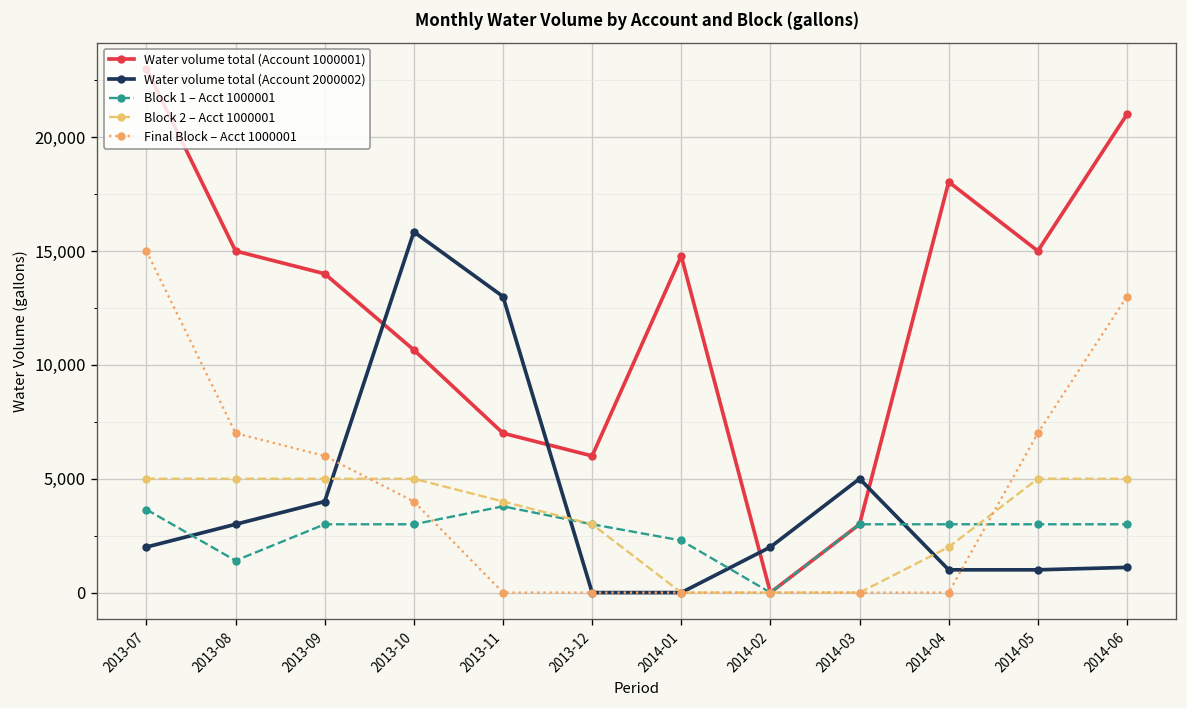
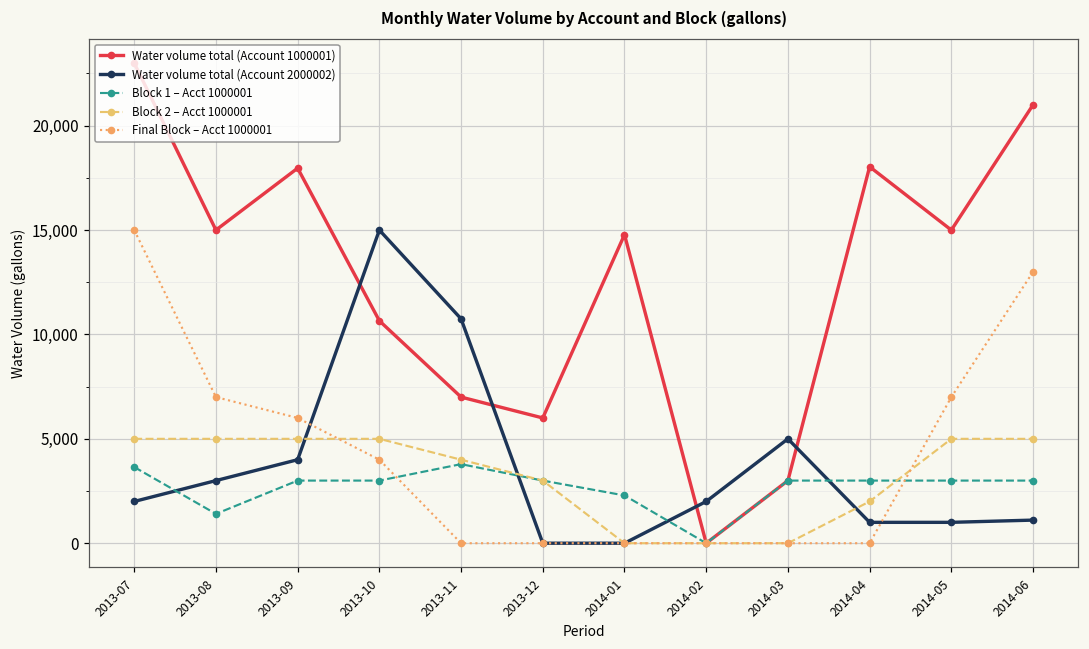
Water volume total (Account 1000001), 2013-09: 14,000 -> 18,000
Water volume total (Account 2000002), 2013-10: 15,800 -> 15,000
Water volume total (Account 2000002), 2013-11: 13,000 -> 10,700
